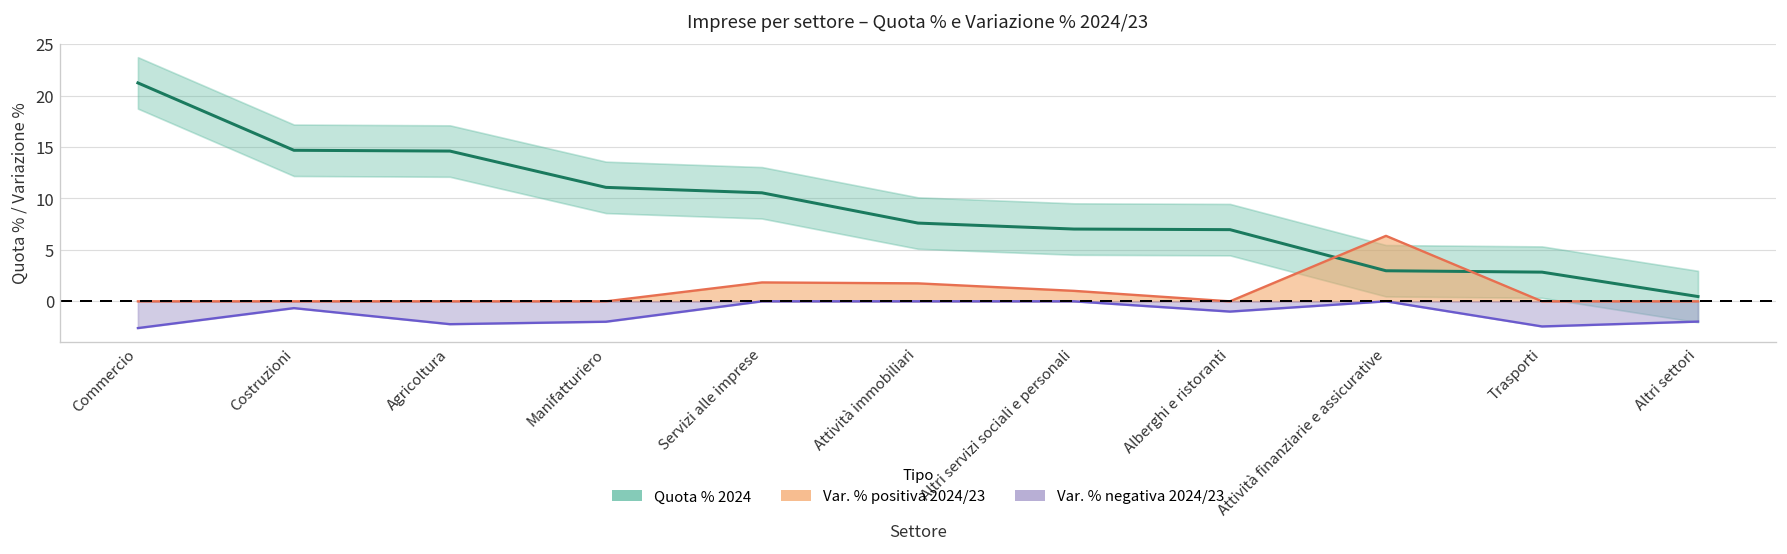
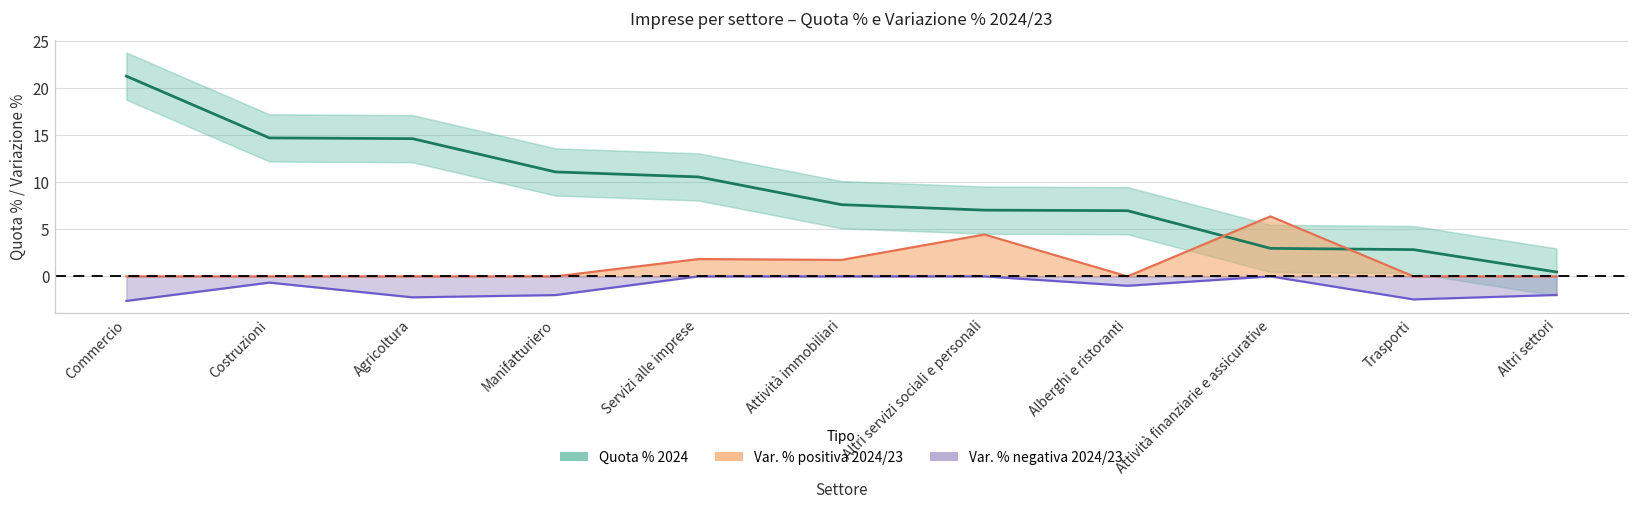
Var. % positiva 2024/23, Altri servizi sociali e personali: 1 -> 4
